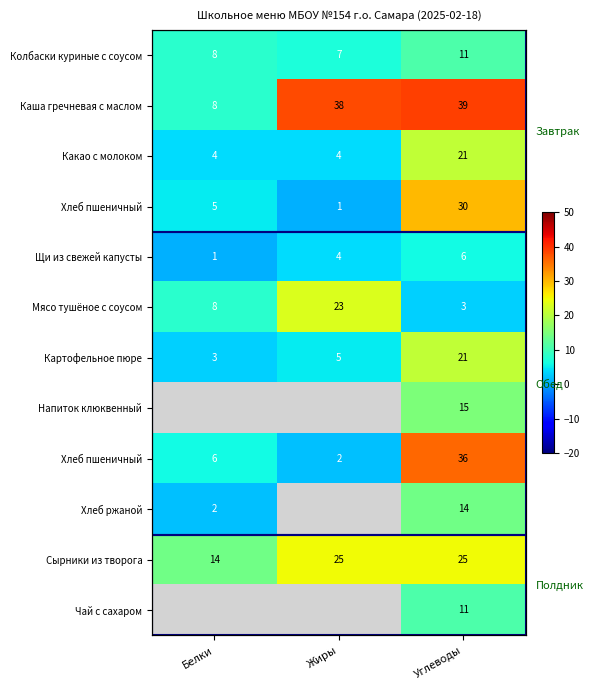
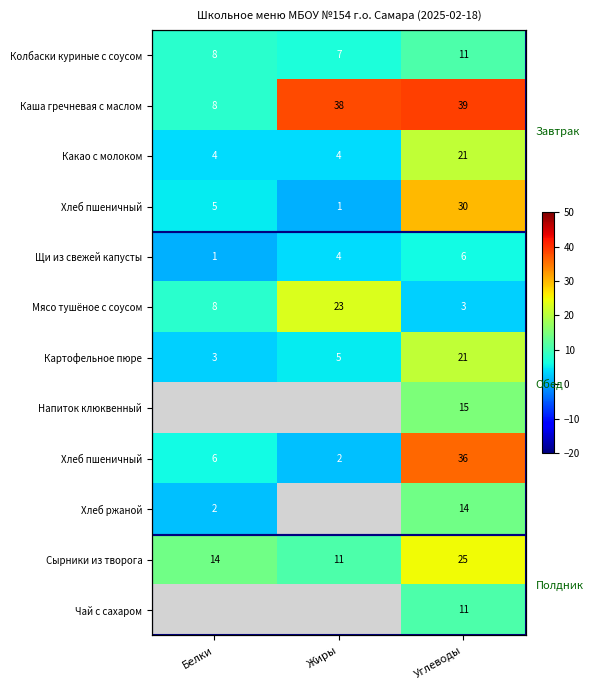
Сырники из творога, Жиры: 25 -> 11
